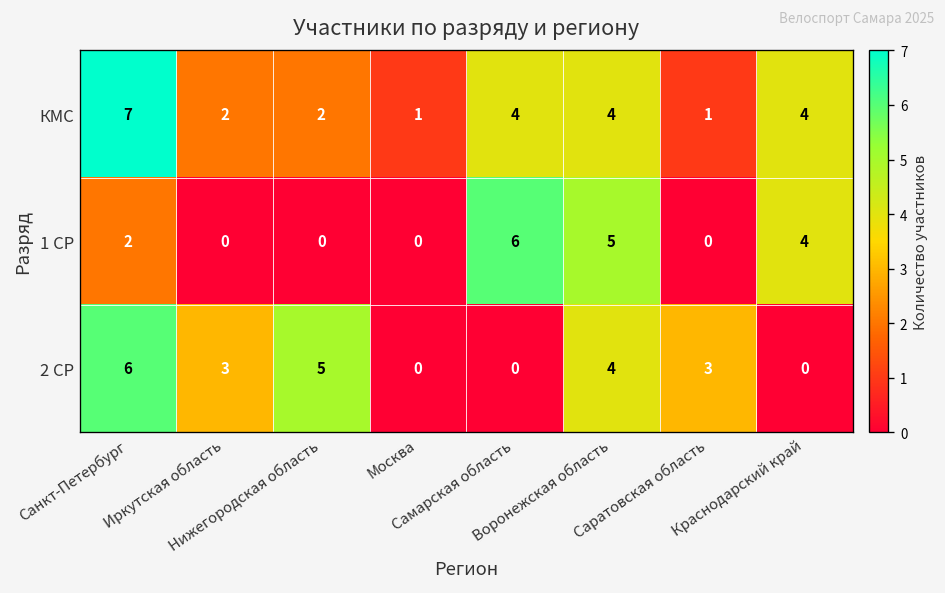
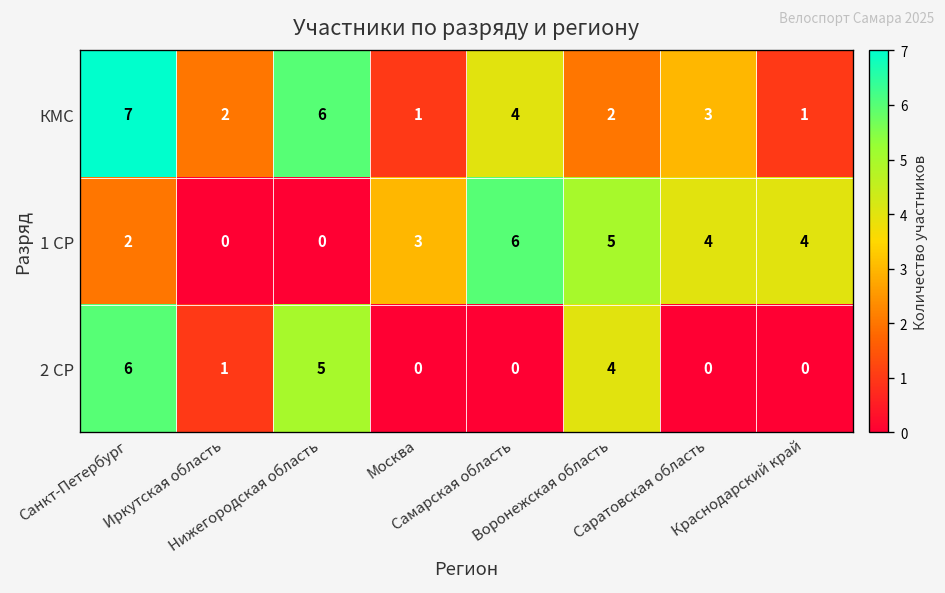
КМС, Нижегородская область: 2 -> 6
КМС, Воронежская область: 4 -> 2
КМС, Саратовская область: 1 -> 3
КМС, Краснодарский край: 4 -> 1
1 СР, Москва: 0 -> 3
1 СР, Саратовская область: 0 -> 4
2 СР, Иркутская область: 3 -> 1
2 СР, Саратовская область: 3 -> 0
